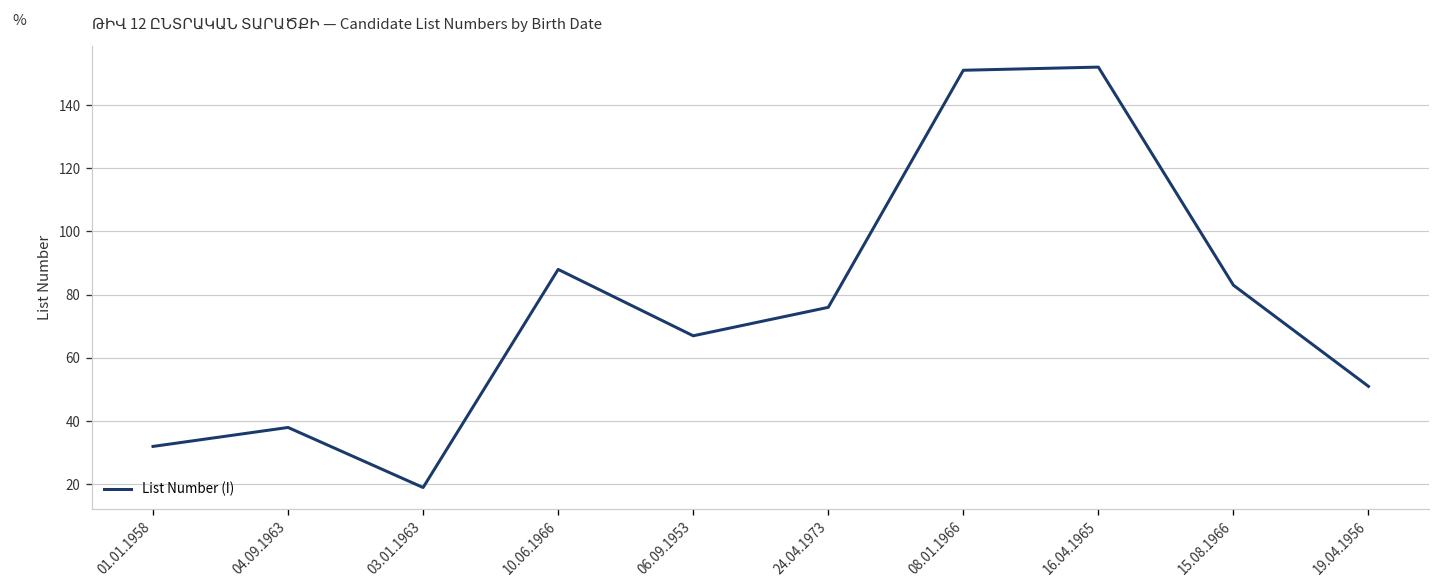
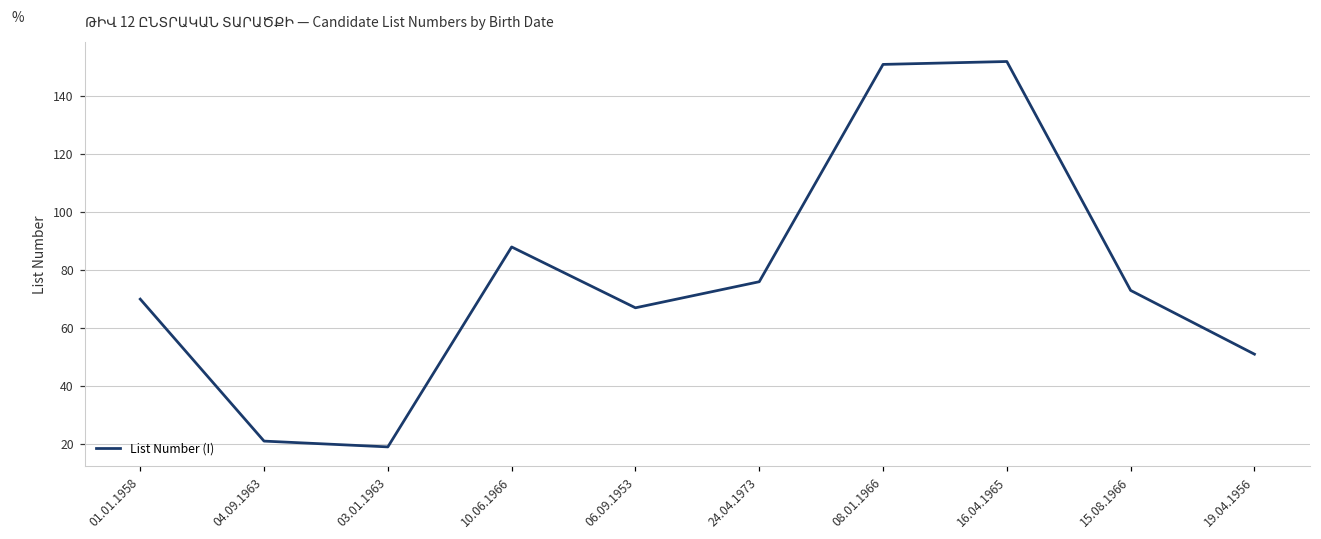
01.01.1958: 32 -> 70
04.09.1963: 38 -> 21
15.08.1966: 83 -> 73
